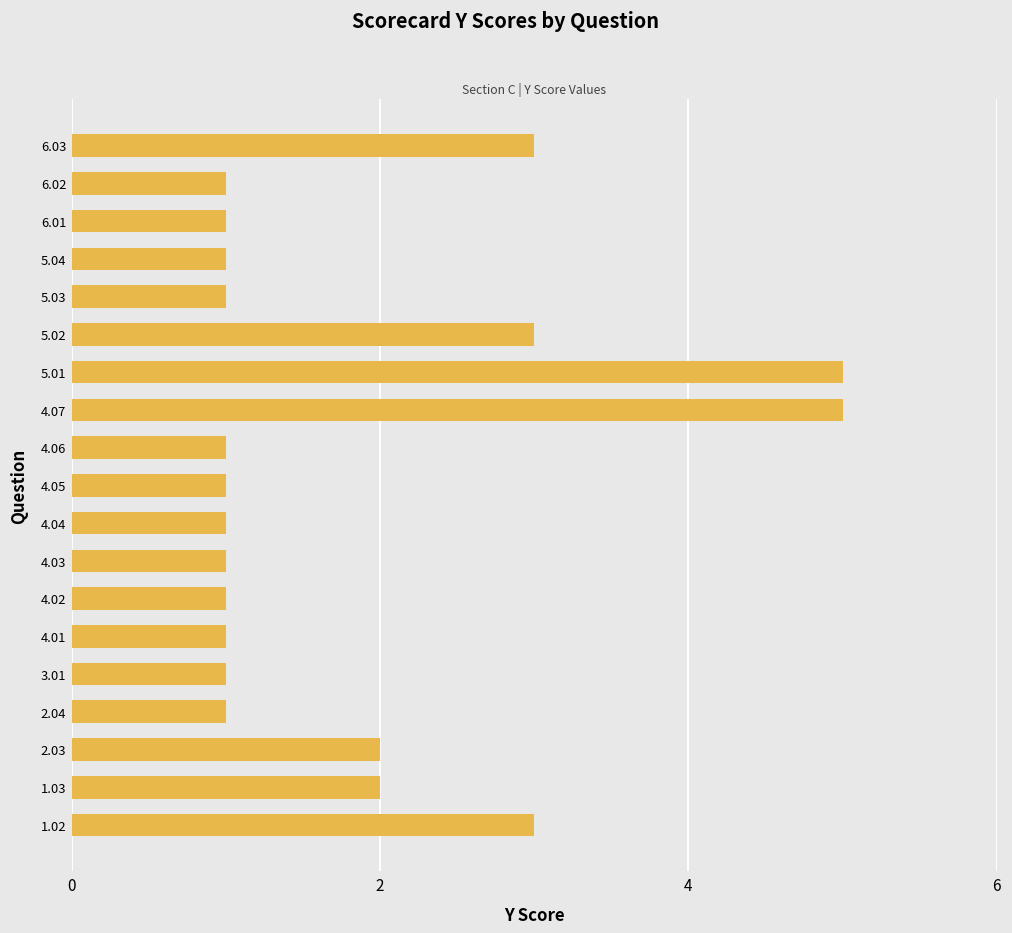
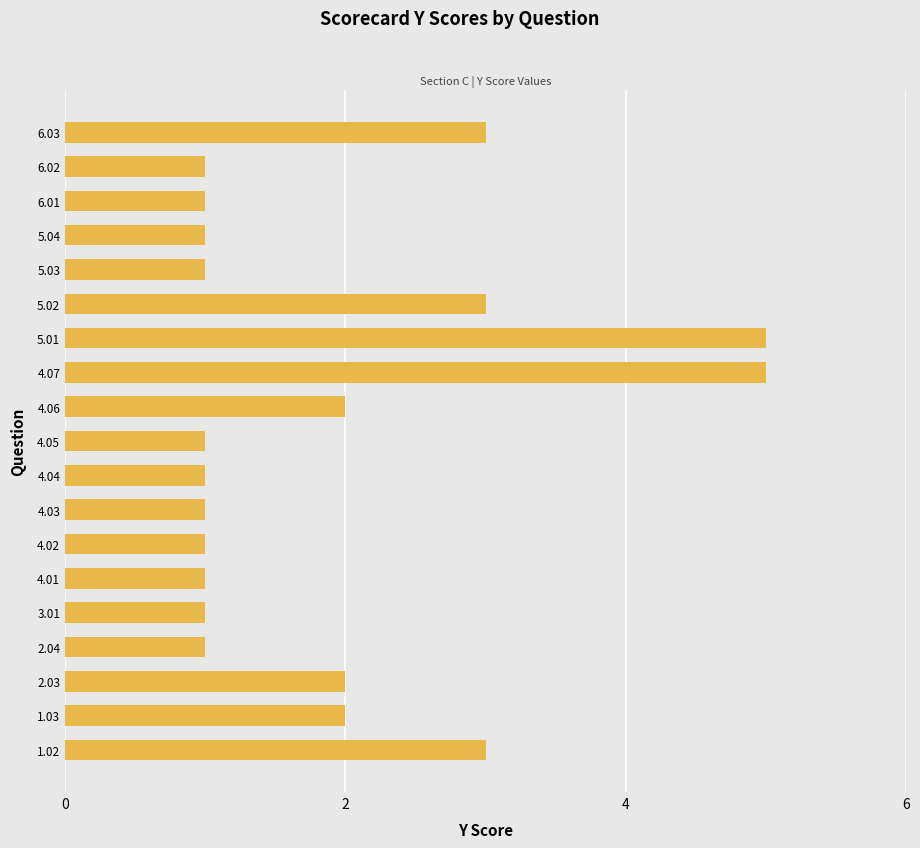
4.06: 1 -> 2
